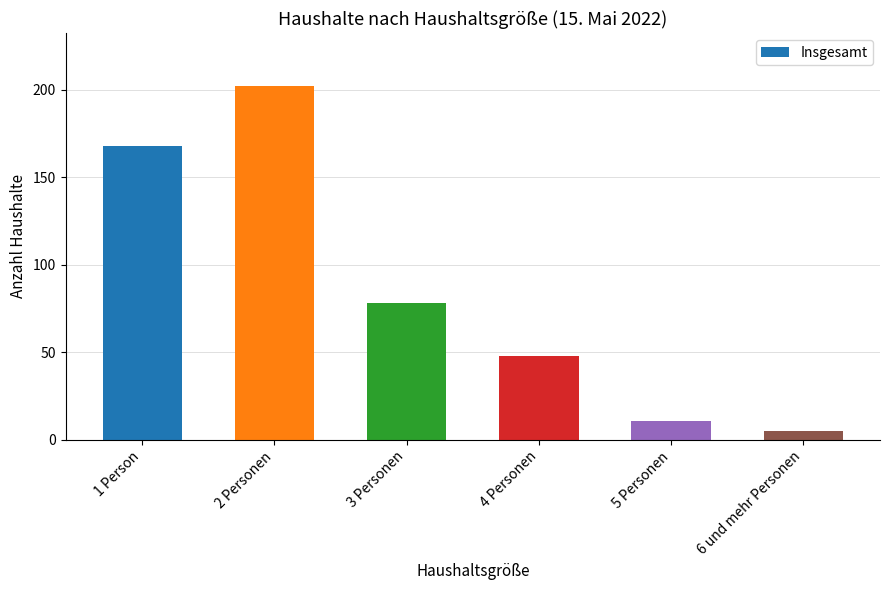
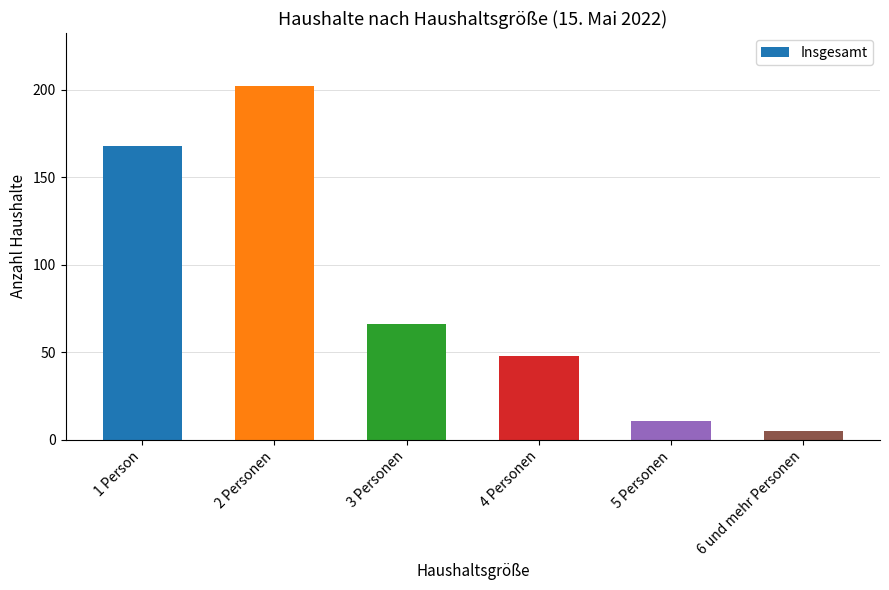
3 Personen: 78 -> 66
